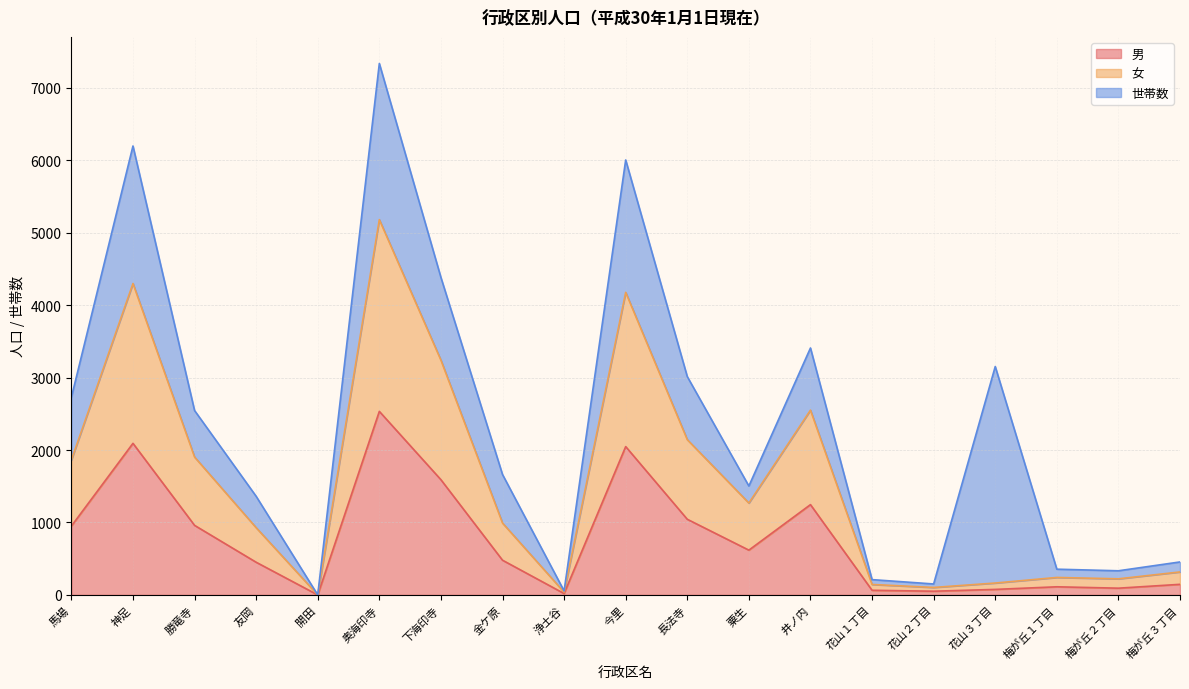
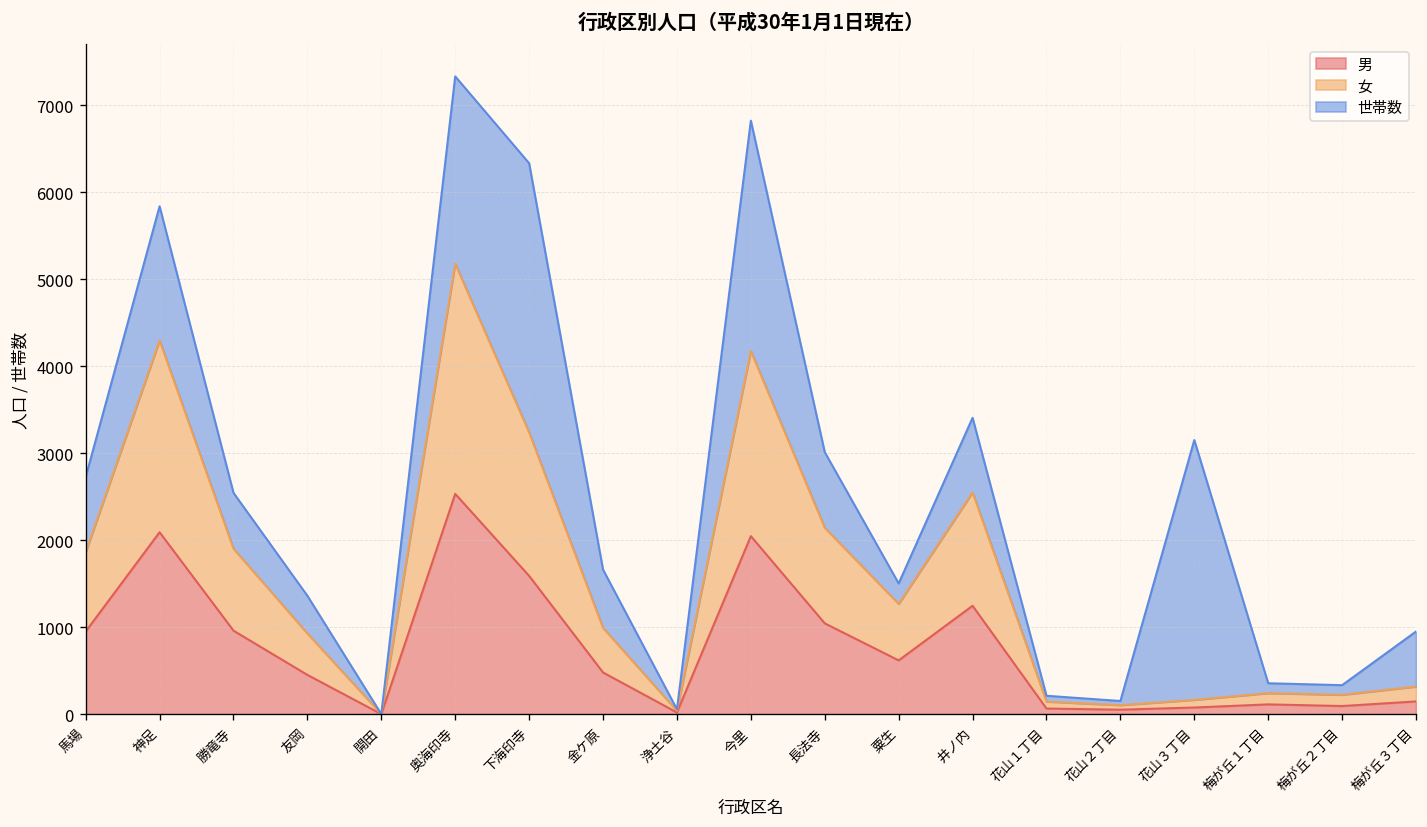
世帯数, 神足: 1900 -> 1500
世帯数, 下海印寺: 1100 -> 3100
世帯数, 今里: 1800 -> 2700
世帯数, 梅が丘３丁目: 100 -> 600
